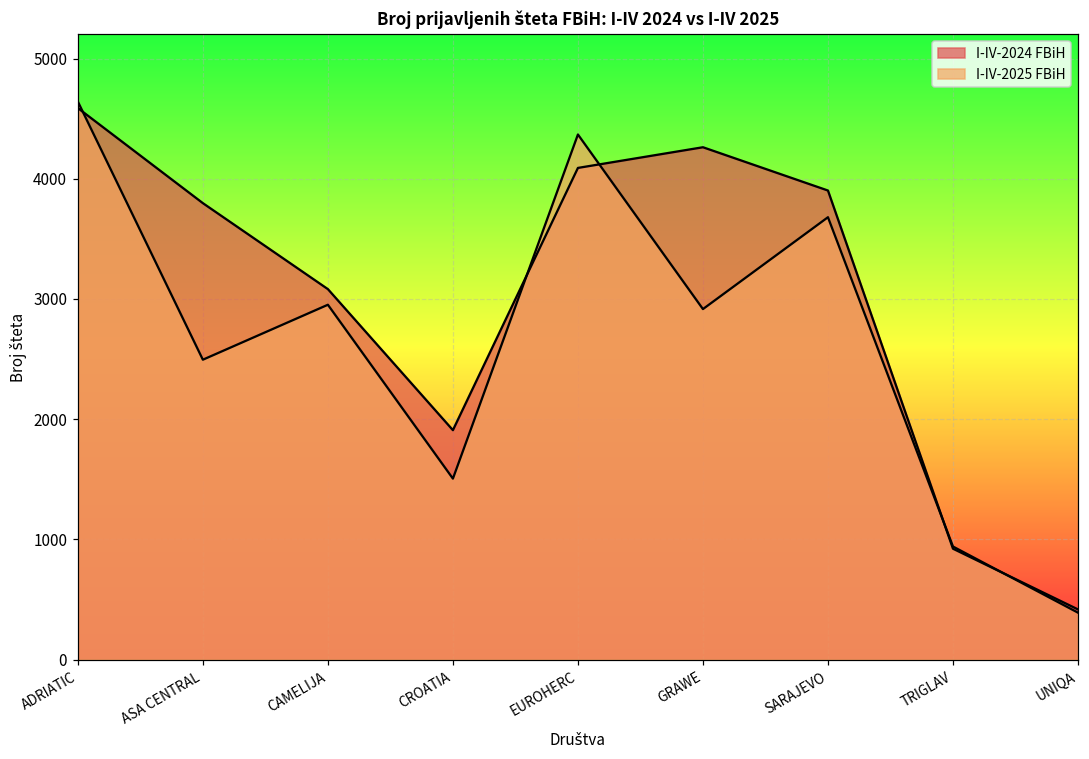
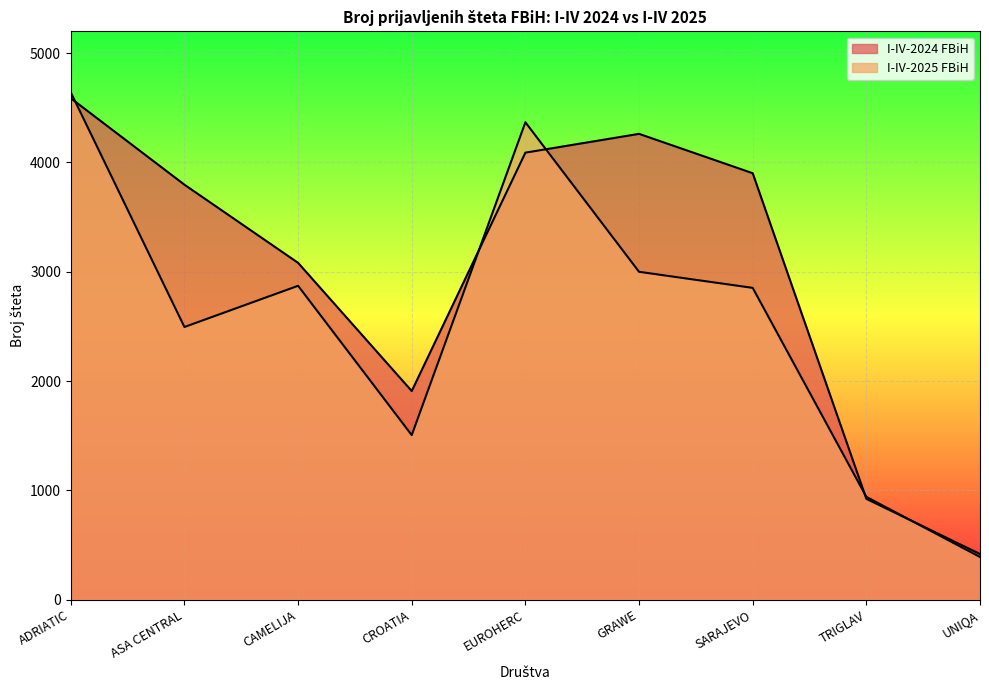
I-IV-2025 FBiH, CAMELIJA: 2950 -> 2870
I-IV-2025 FBiH, GRAWE: 2920 -> 3000
I-IV-2025 FBiH, SARAJEVO: 3680 -> 2850
